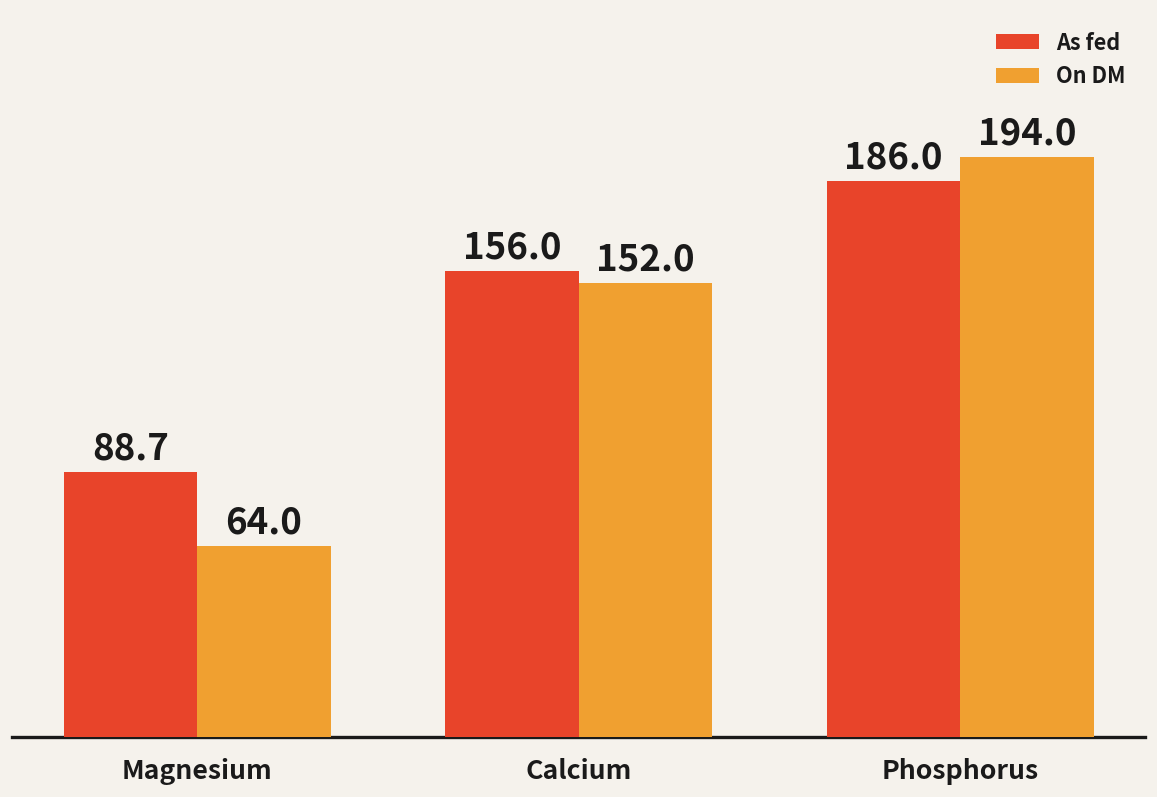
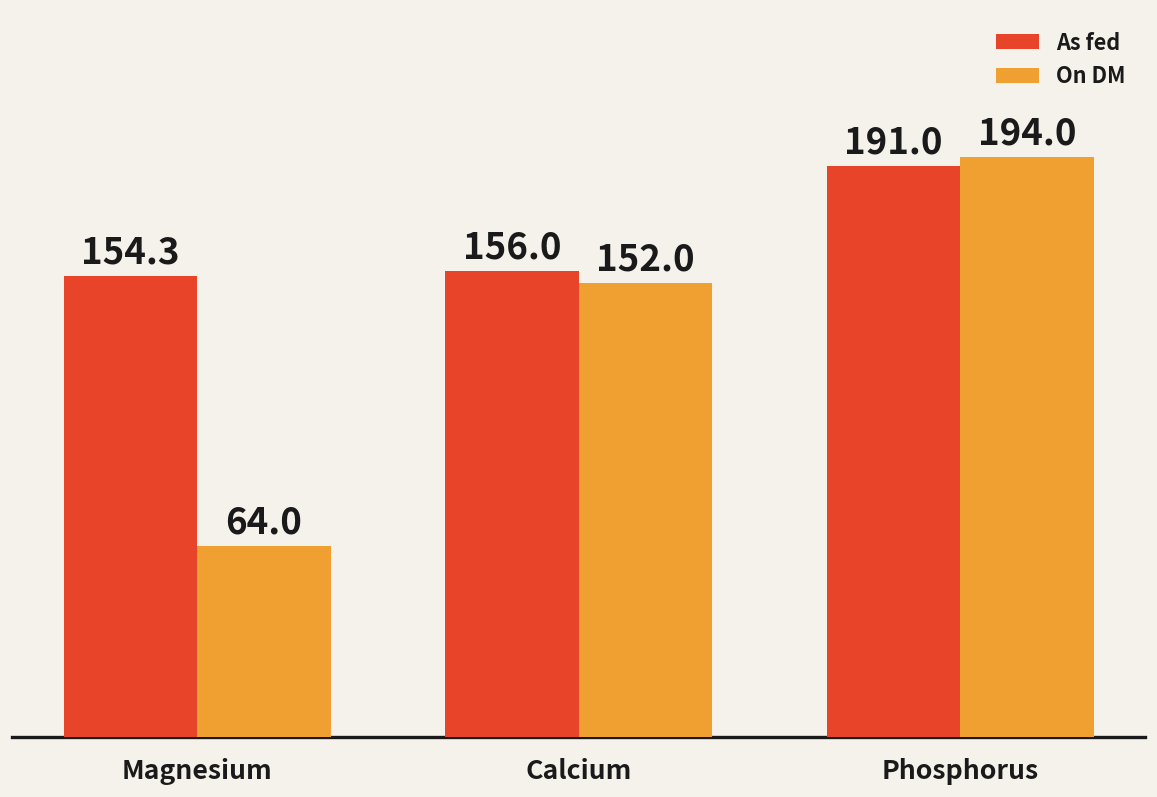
As fed, Magnesium: 88.7 -> 154.3
As fed, Phosphorus: 186.0 -> 191.0
